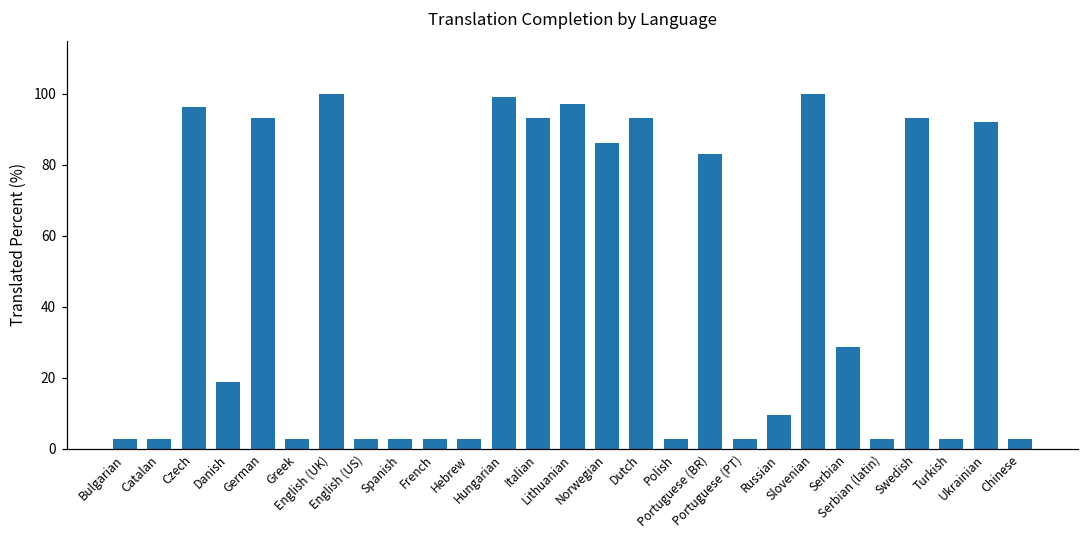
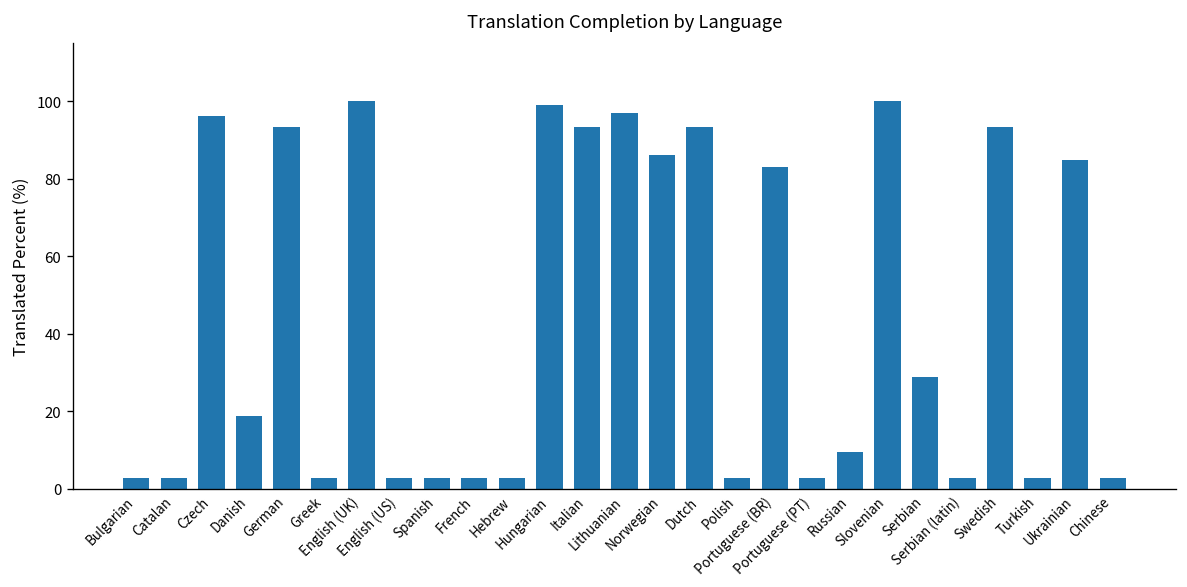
Ukrainian: 92 -> 85
